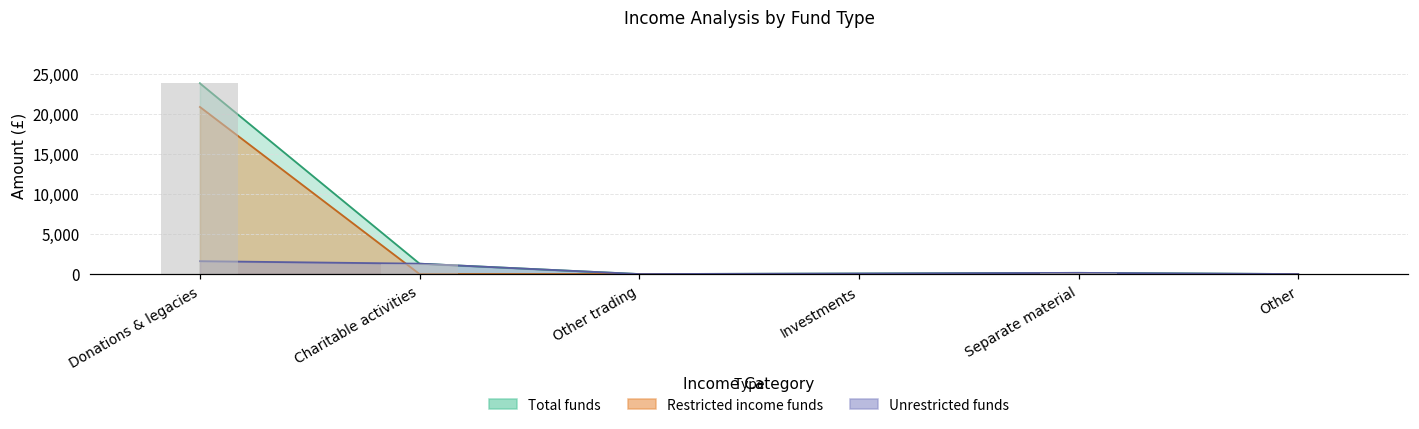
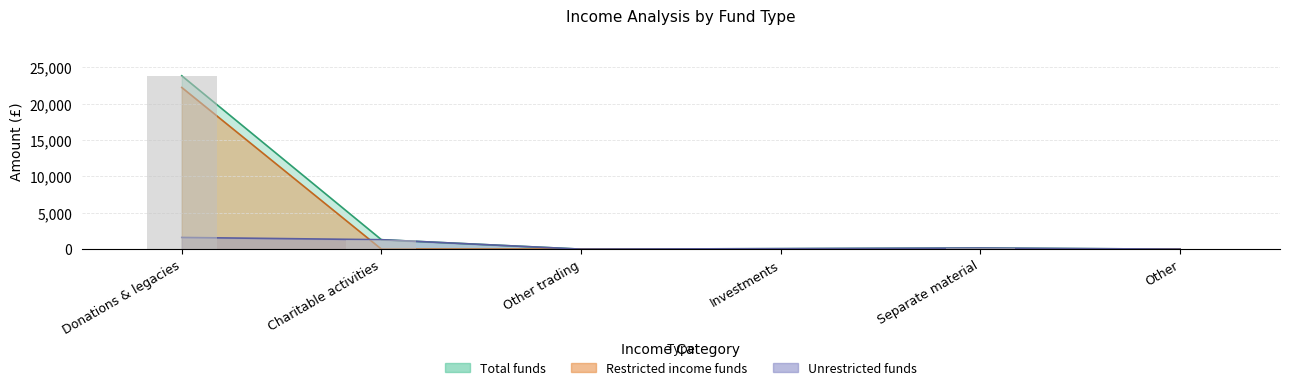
Restricted income funds, Donations & legacies: 21,000 -> 22,000
